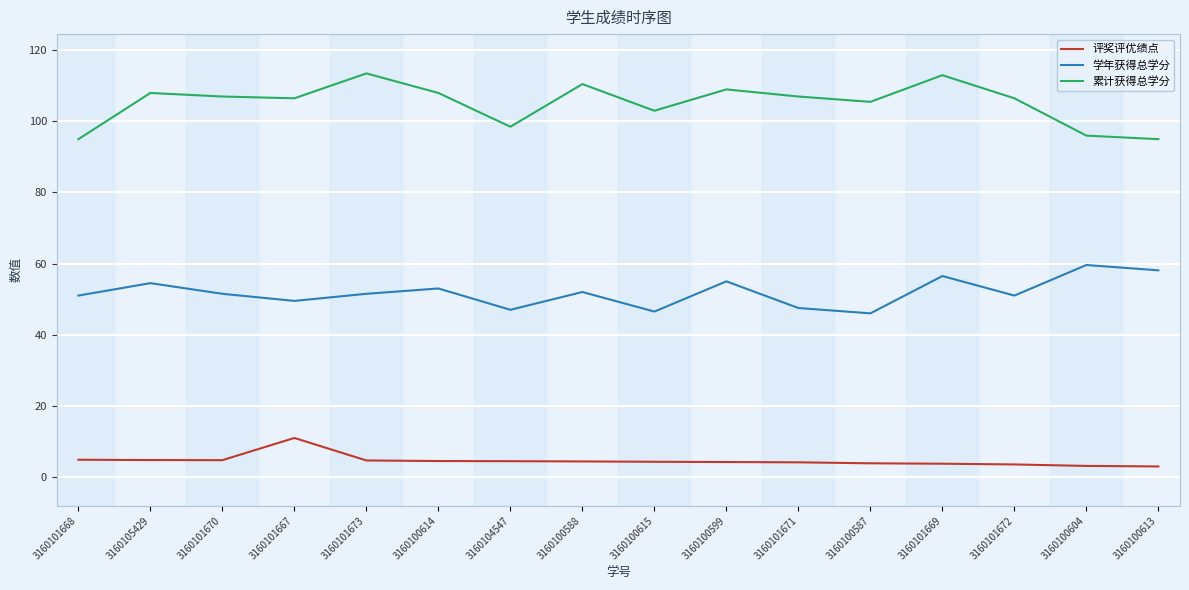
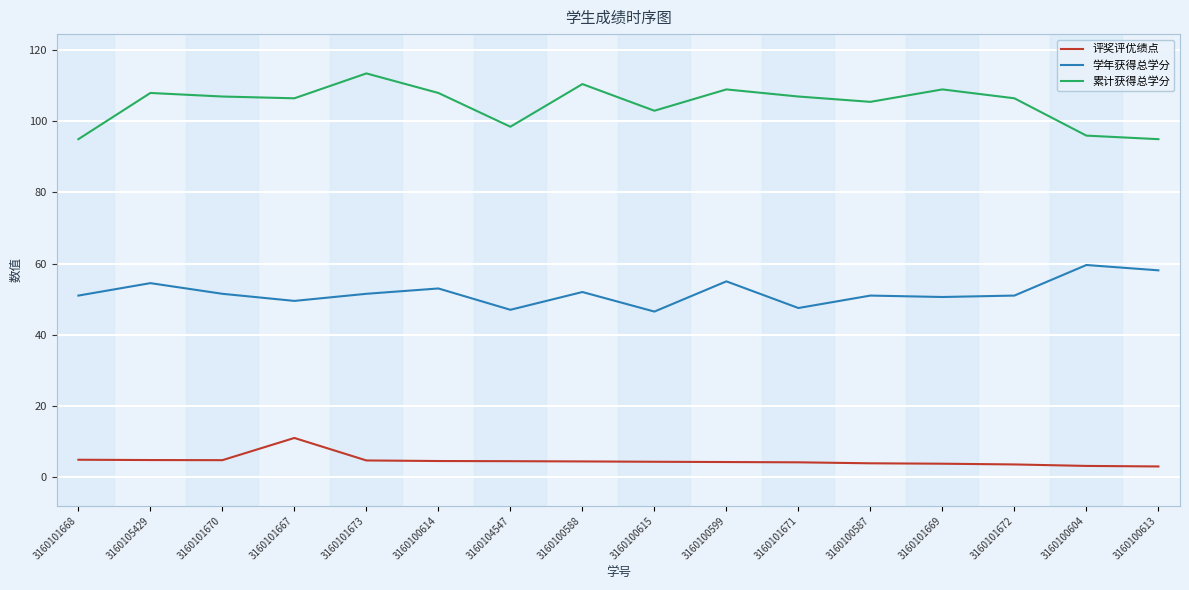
学年获得总学分, 3160100587: 46 -> 51
学年获得总学分, 3160101669: 57 -> 51
累计获得总学分, 3160101669: 113 -> 109
